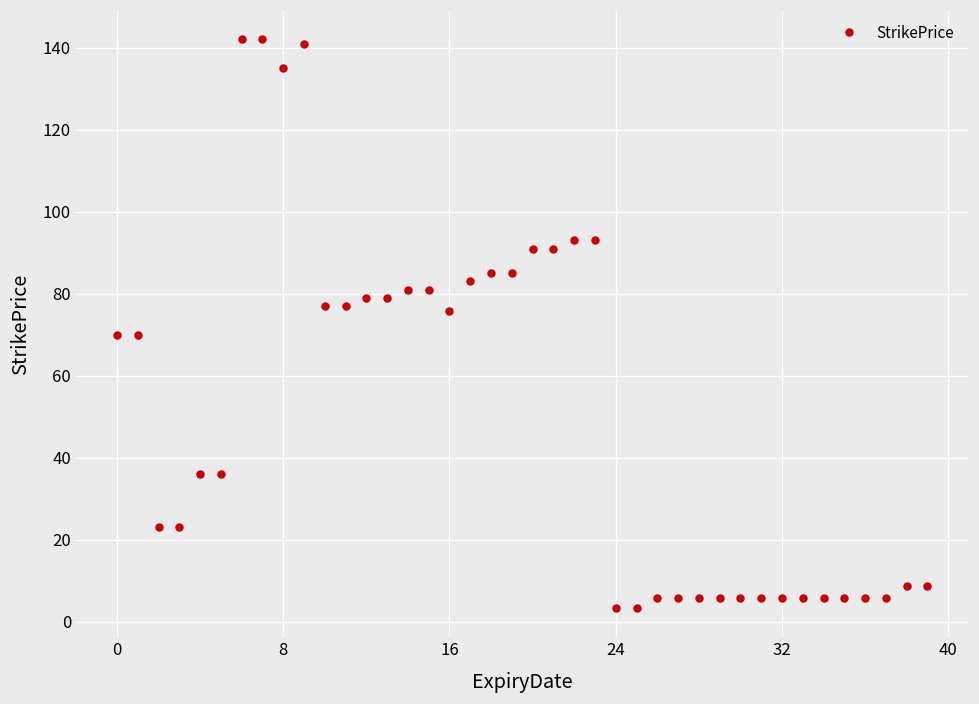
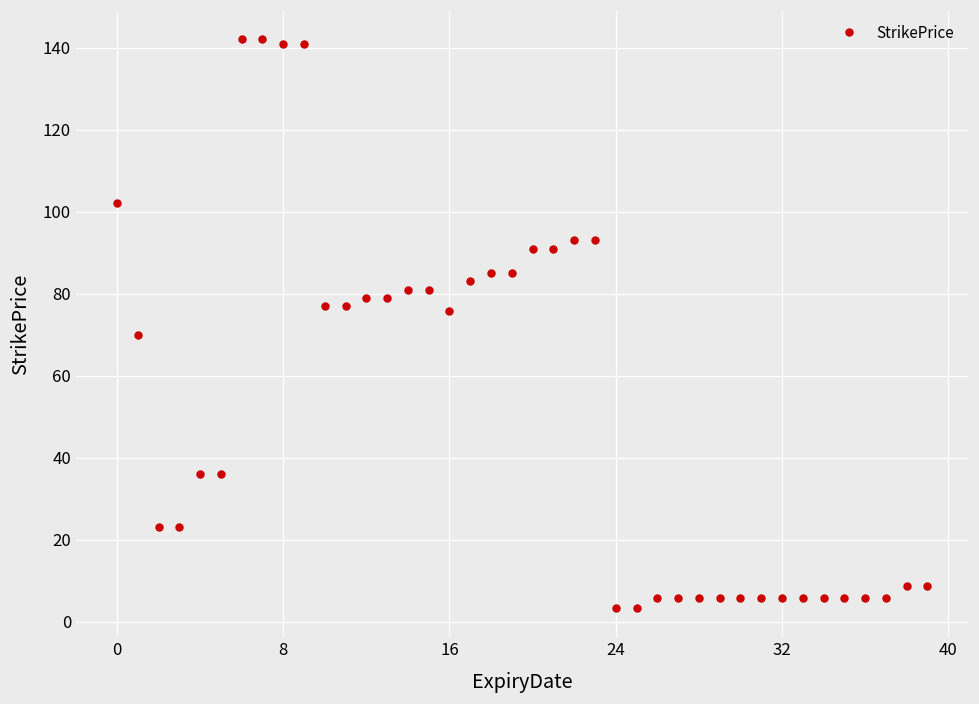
0: 70 -> 102
8: 135 -> 141
